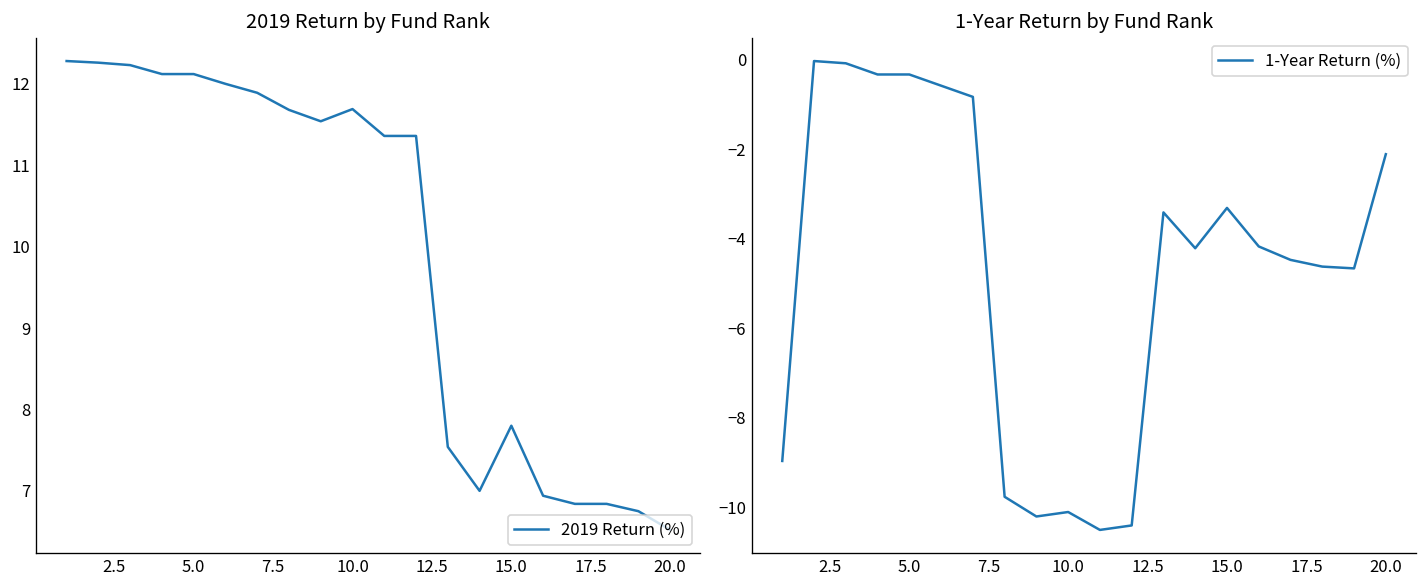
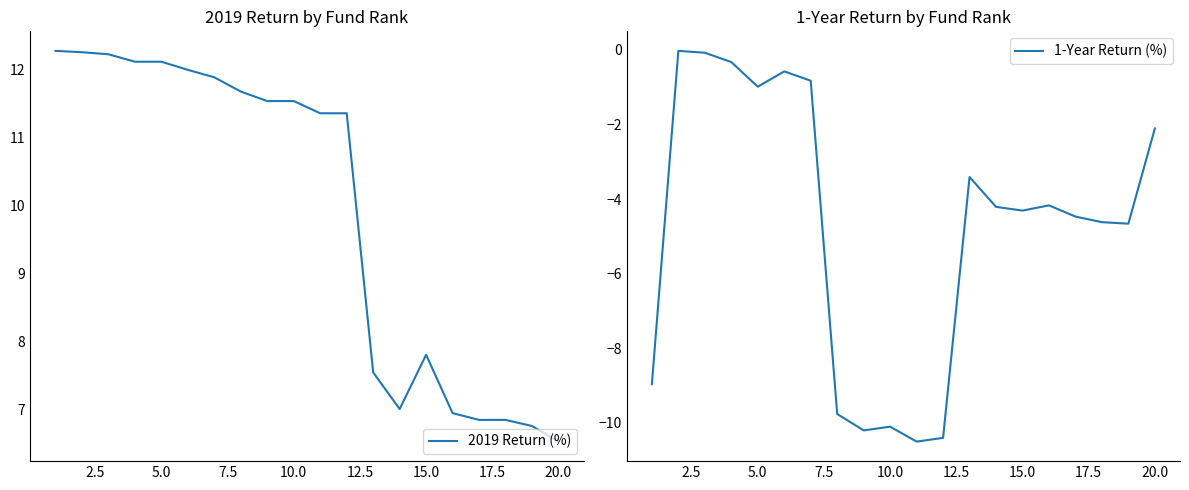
2019 Return by Fund Rank, 10.0: 11.7 -> 11.5
1-Year Return by Fund Rank, 5.0: -0.3 -> -1.0
1-Year Return by Fund Rank, 15.0: -3.3 -> -4.3
